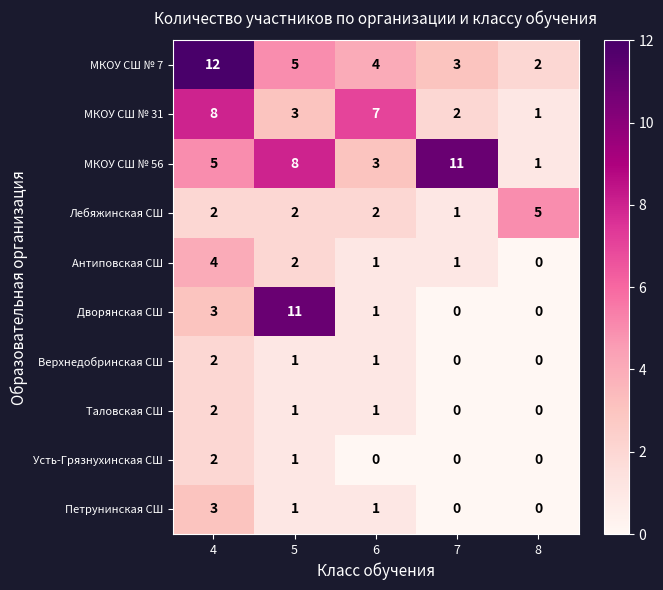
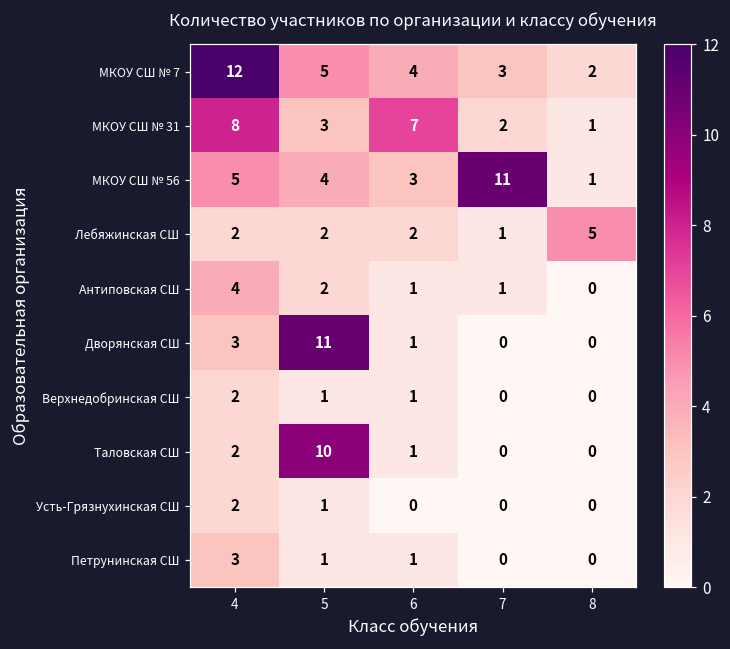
МКОУ СШ № 56, 5: 8 -> 4
Таловская СШ, 5: 1 -> 10
